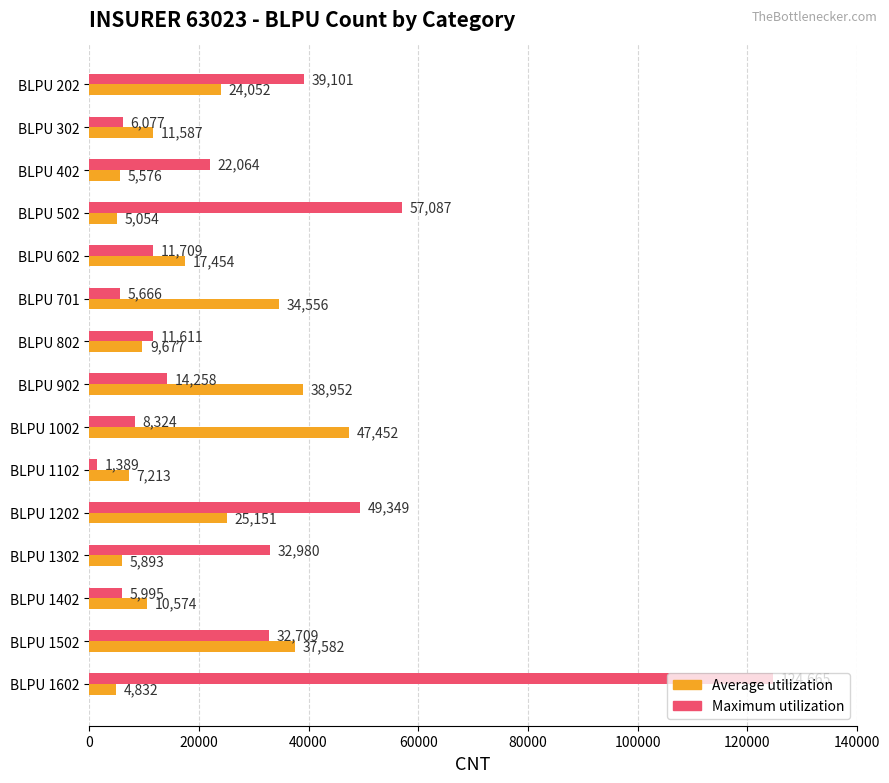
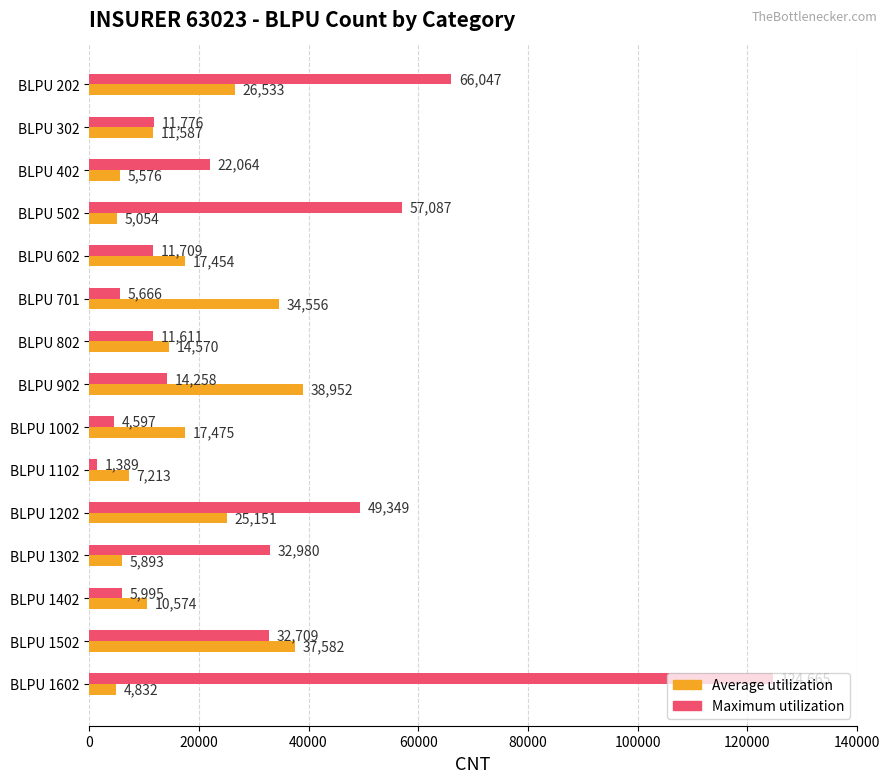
Maximum utilization, BLPU 202: 39,101 -> 66,047
Average utilization, BLPU 202: 24,052 -> 26,533
Maximum utilization, BLPU 302: 6,077 -> 11,776
Average utilization, BLPU 802: 9,677 -> 14,570
Maximum utilization, BLPU 1002: 8,324 -> 4,597
Average utilization, BLPU 1002: 47,452 -> 17,475
